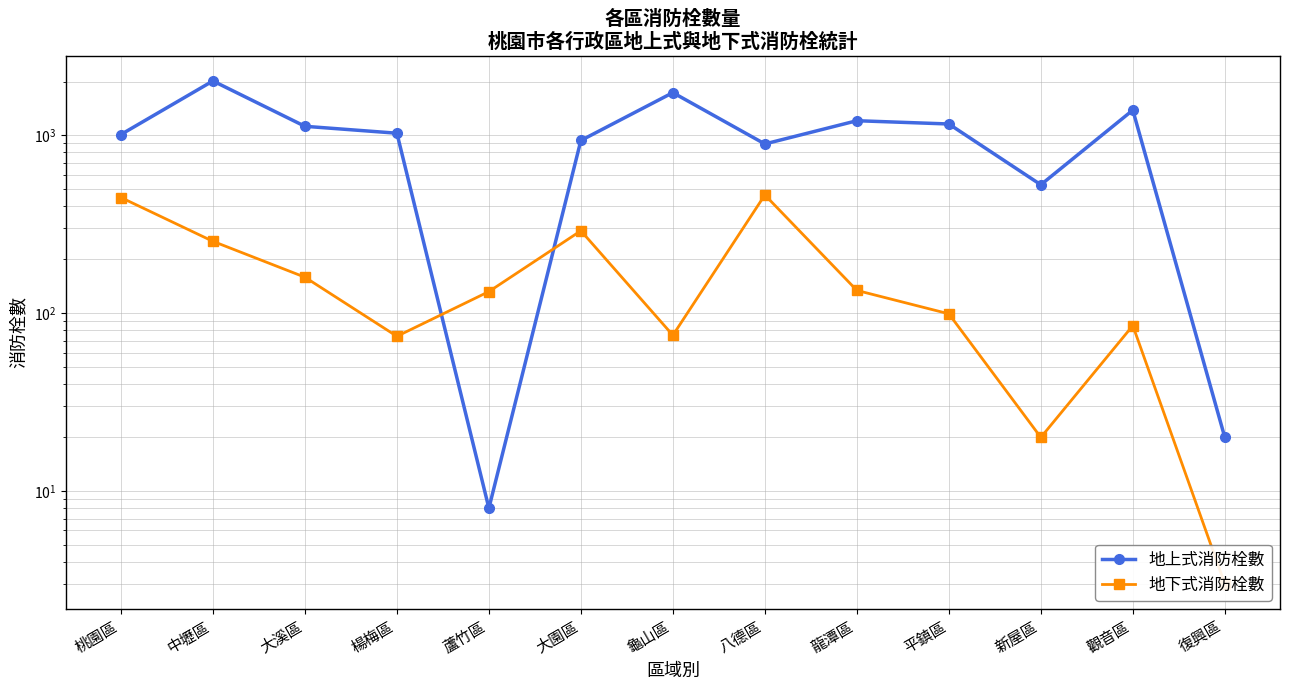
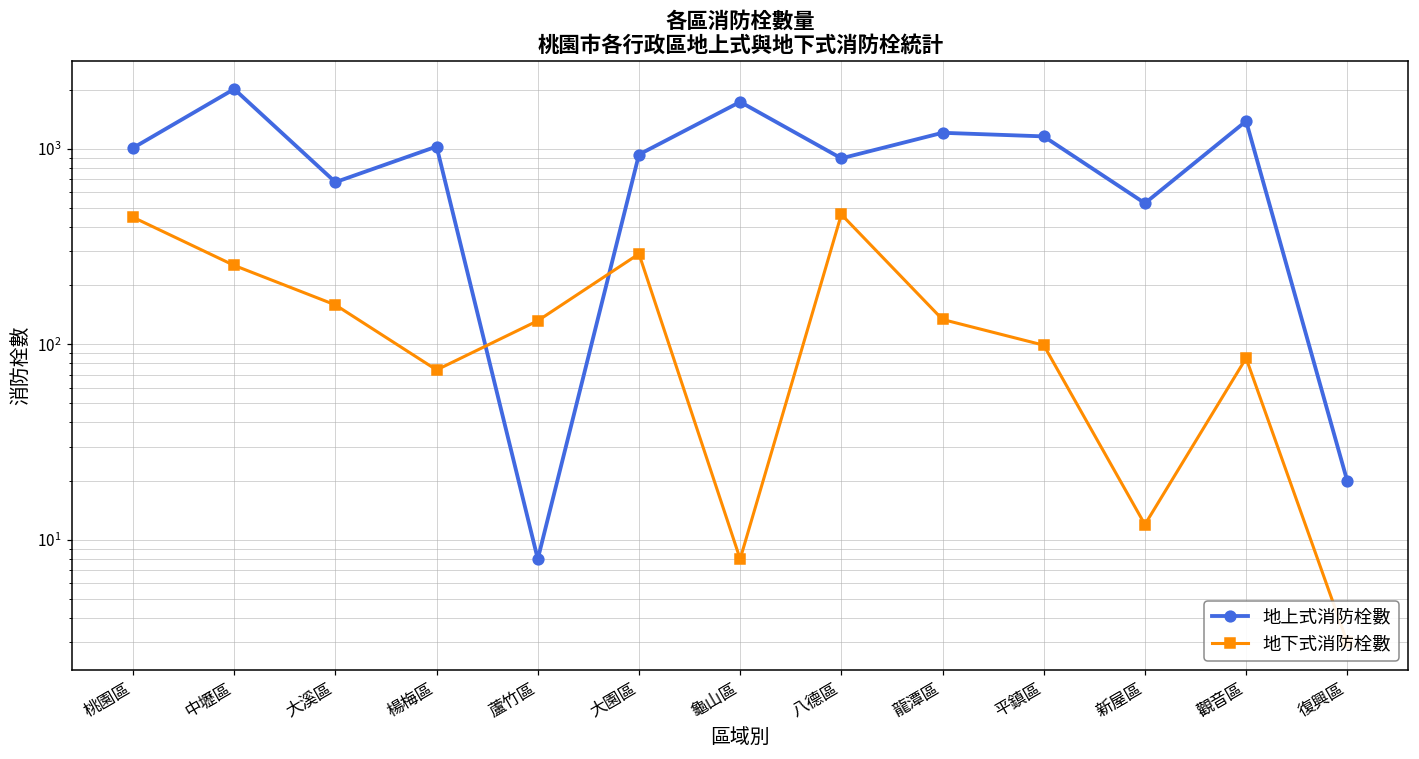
地上式消防栓數, 大溪區: 1100 -> 670
地下式消防栓數, 龜山區: 75 -> 8
地下式消防栓數, 新屋區: 20 -> 12
